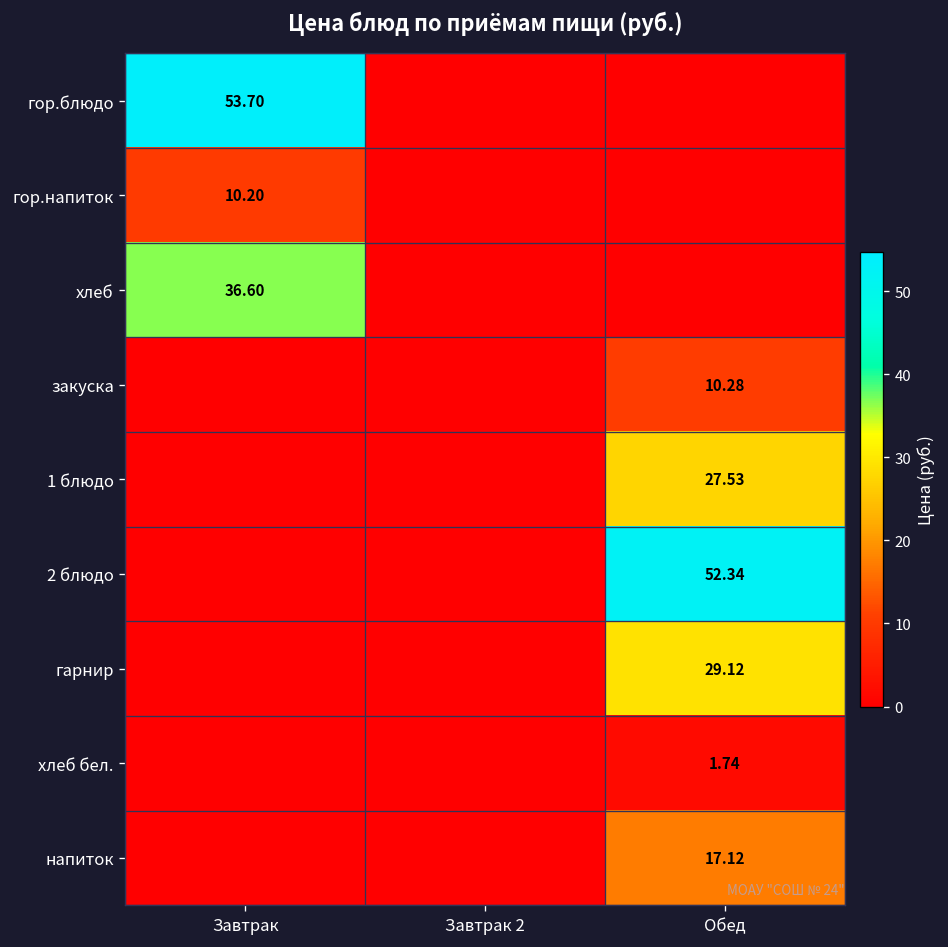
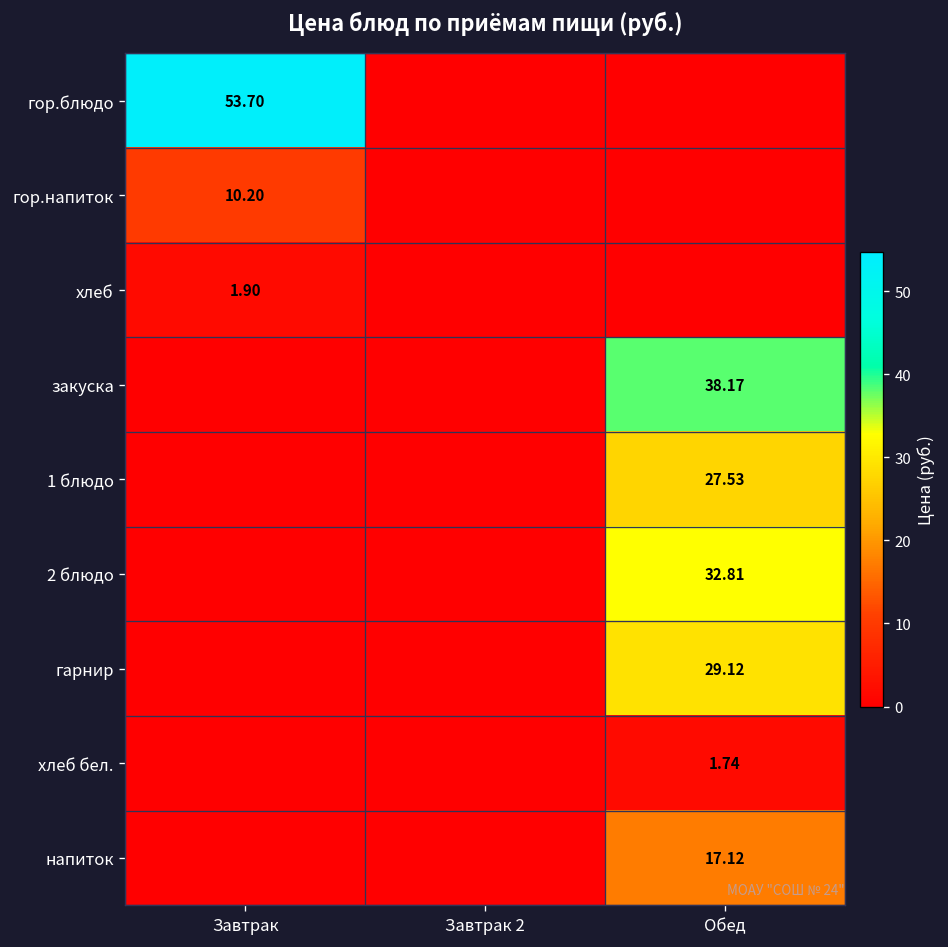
хлеб, Завтрак: 36.60 -> 1.90
закуска, Обед: 10.28 -> 38.17
2 блюдо, Обед: 52.34 -> 32.81
